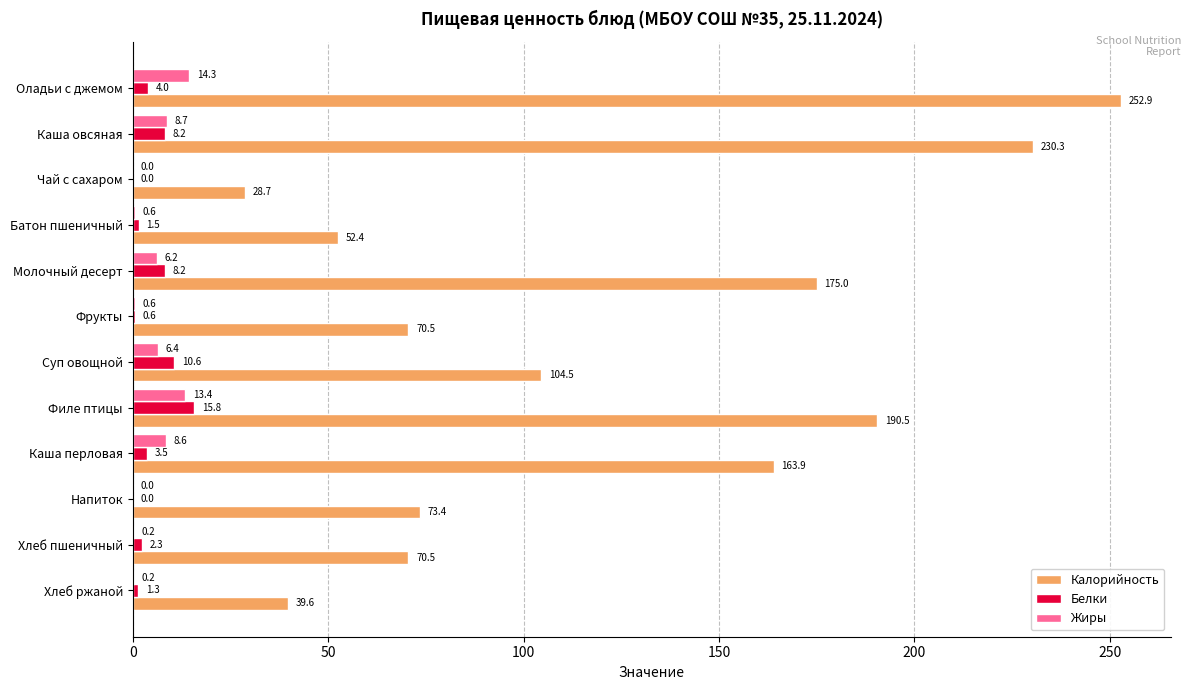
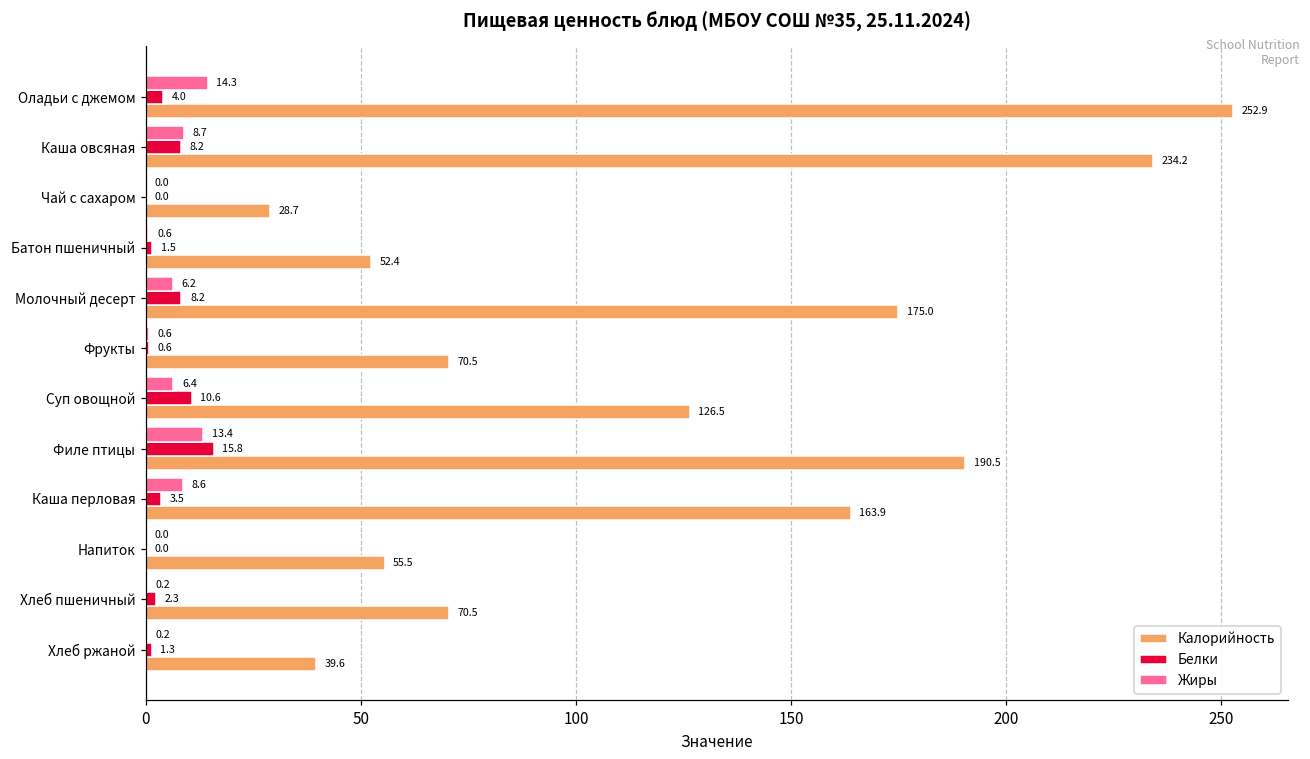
Калорийность, Каша овсяная: 230.3 -> 234.2
Калорийность, Суп овощной: 104.5 -> 126.5
Калорийность, Напиток: 73.4 -> 55.5
